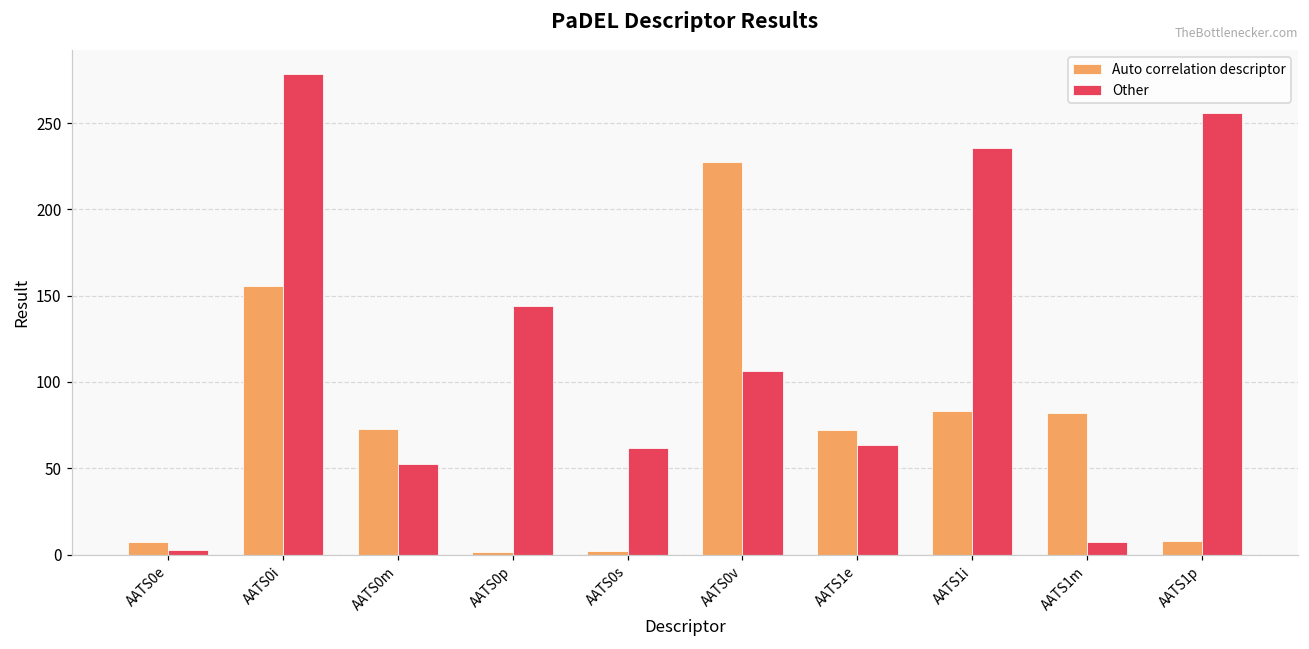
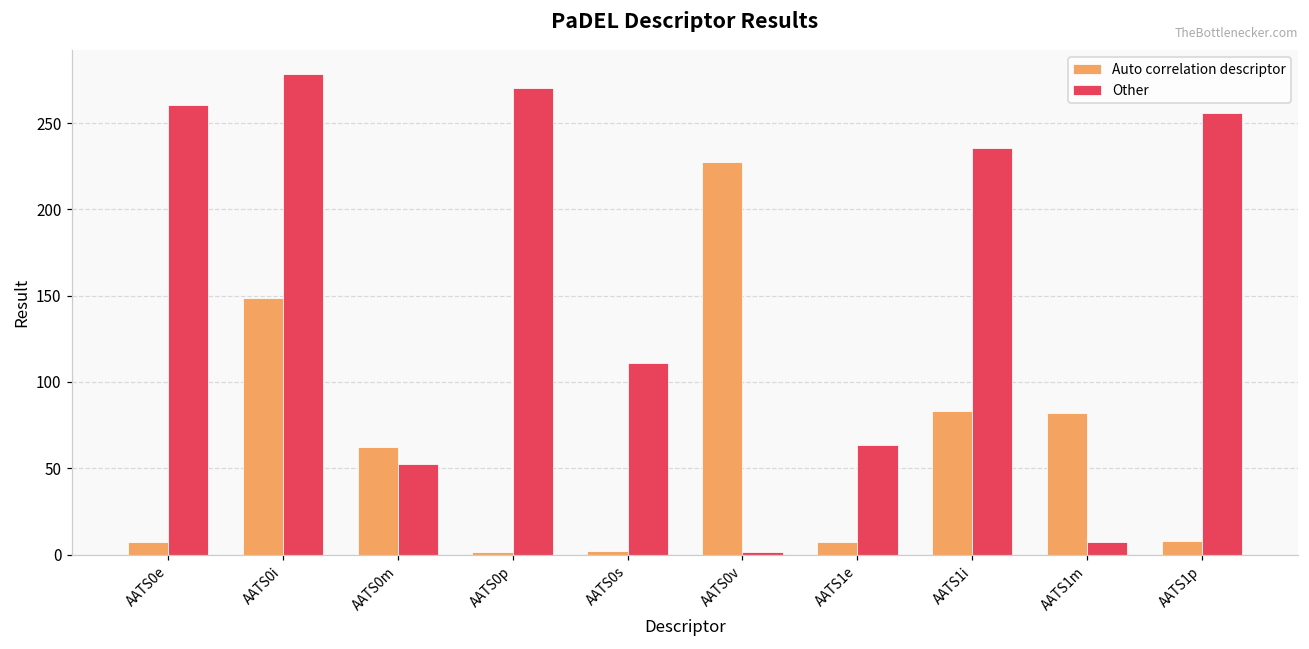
Other, AATS0e: 3 -> 261
Auto correlation descriptor, AATS0i: 156 -> 148
Auto correlation descriptor, AATS0m: 73 -> 62
Other, AATS0p: 144 -> 270
Other, AATS0s: 62 -> 111
Other, AATS0v: 106 -> 2
Auto correlation descriptor, AATS1e: 72 -> 7
